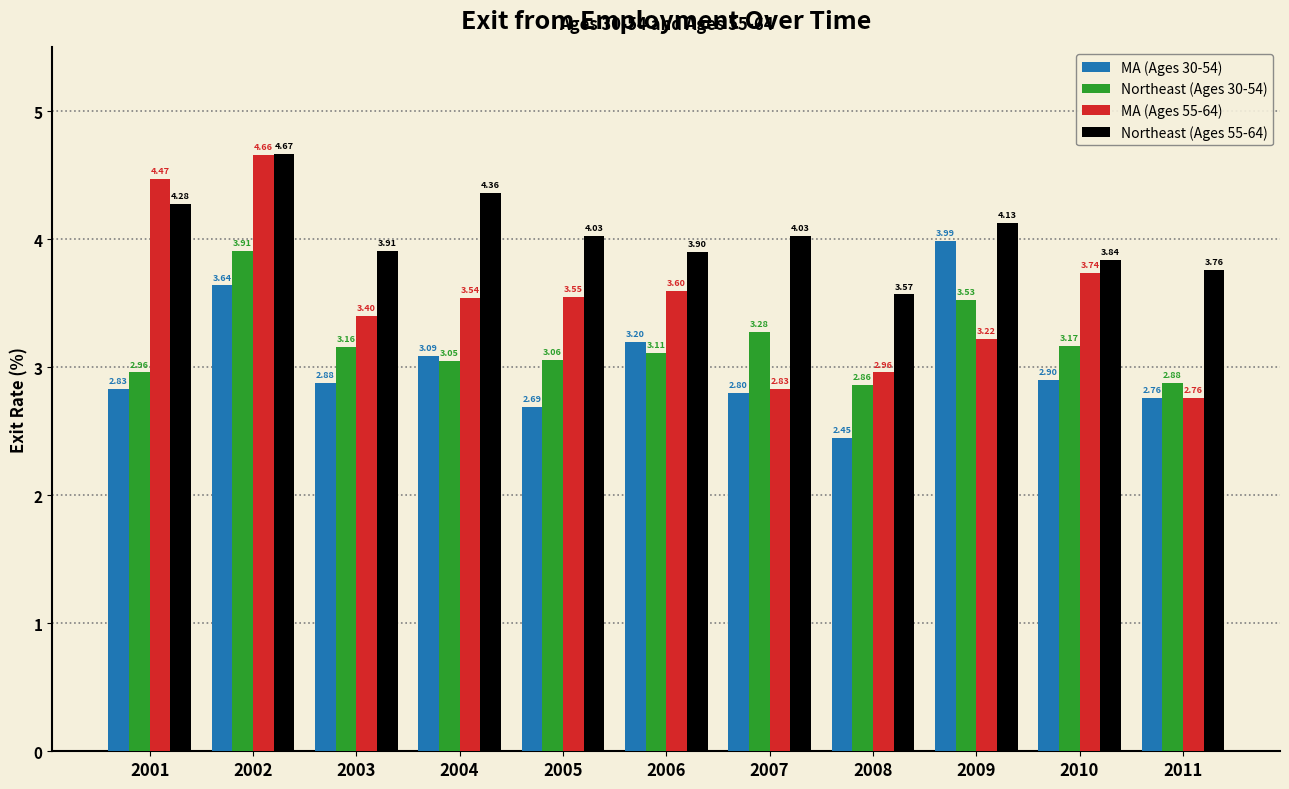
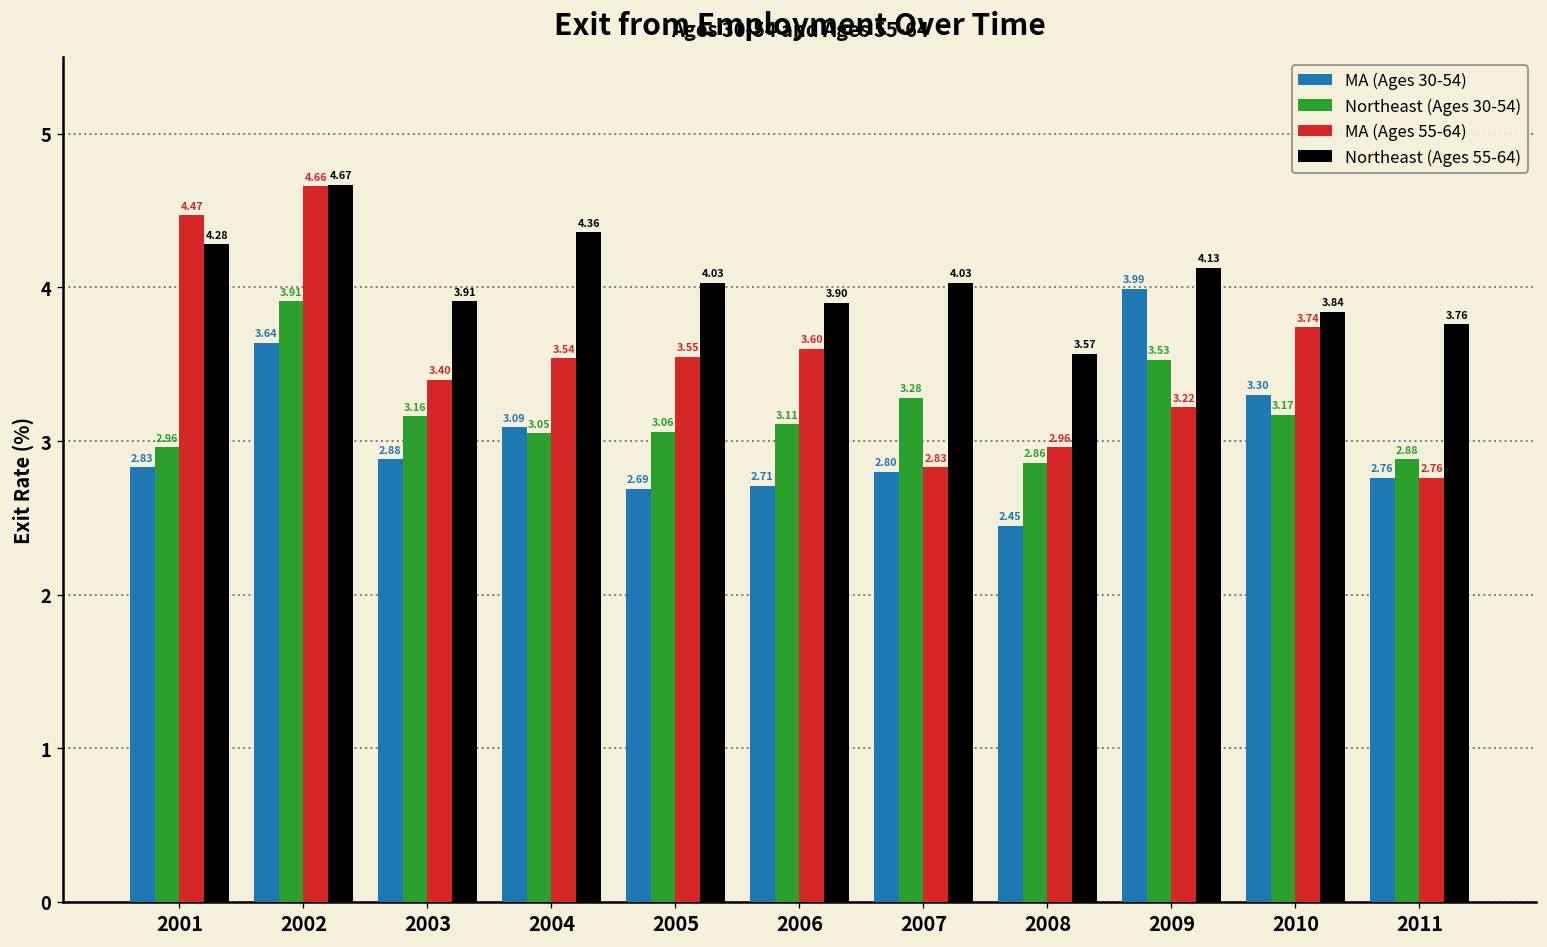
MA (Ages 30-54), 2006: 3.20 -> 2.71
MA (Ages 30-54), 2010: 2.90 -> 3.30
